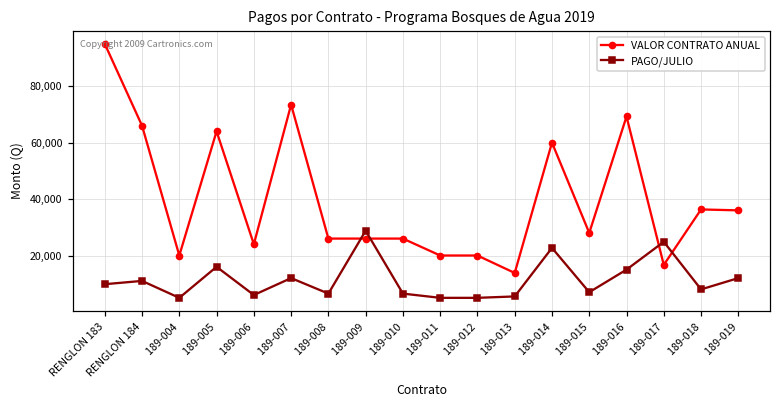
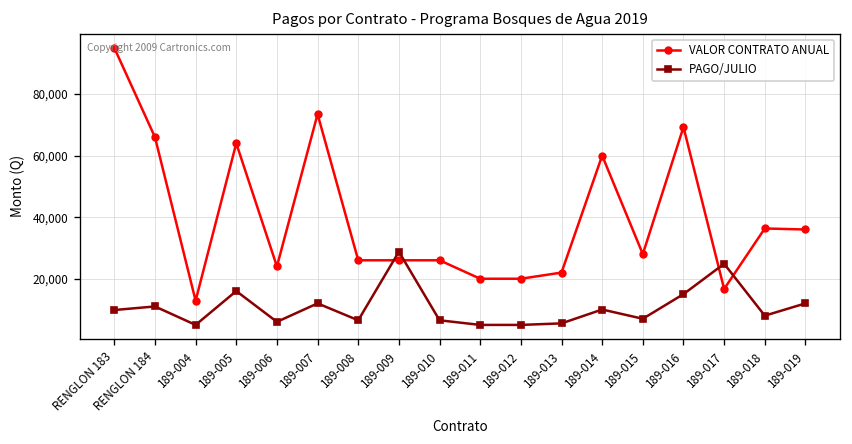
VALOR CONTRATO ANUAL, 189-004: 20,000 -> 13,000
VALOR CONTRATO ANUAL, 189-013: 14,000 -> 22,000
PAGO/JULIO, 189-014: 23,000 -> 10,000
